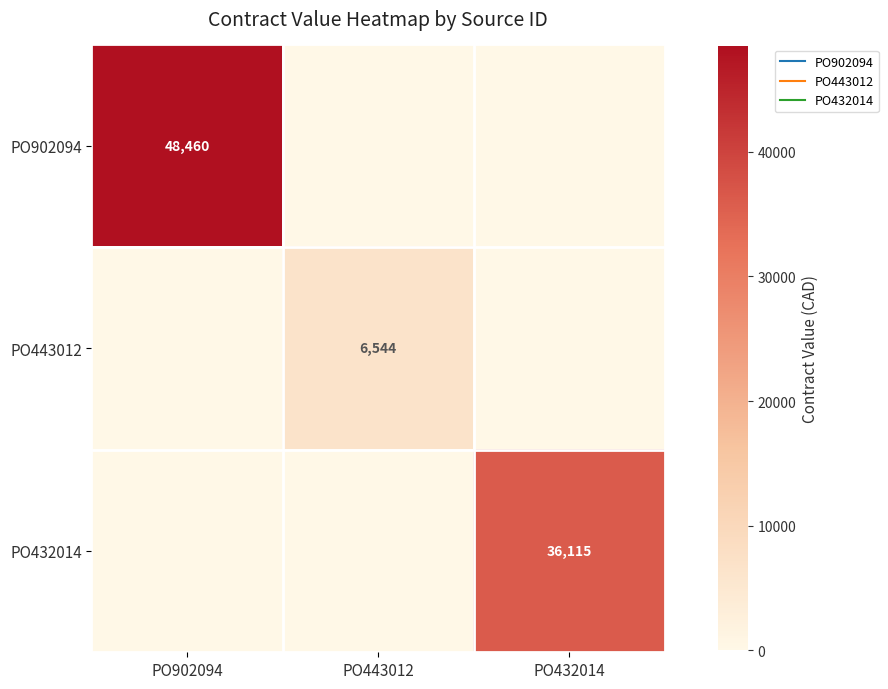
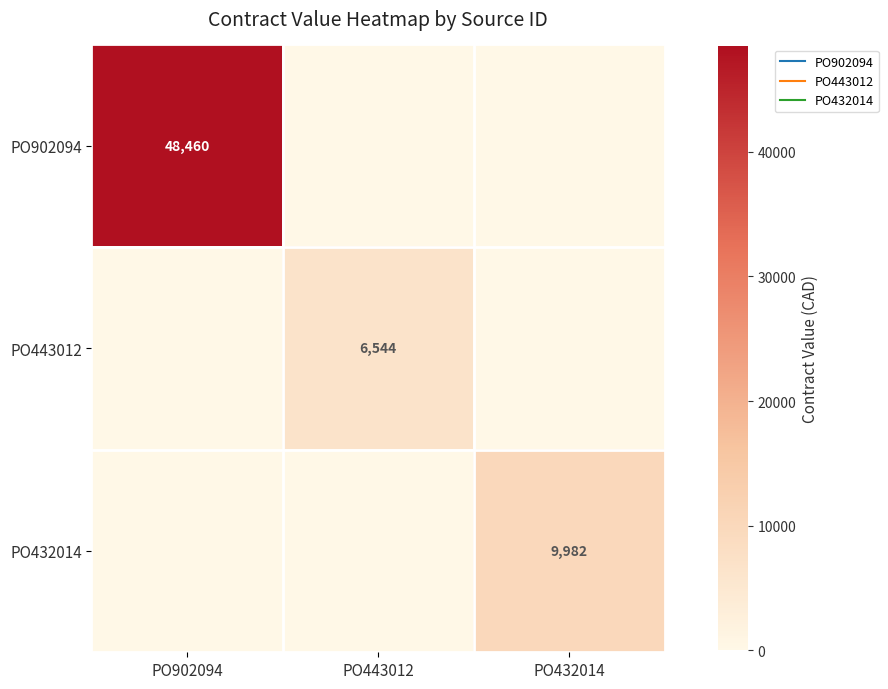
PO432014, PO432014: 36,115 -> 9,982
